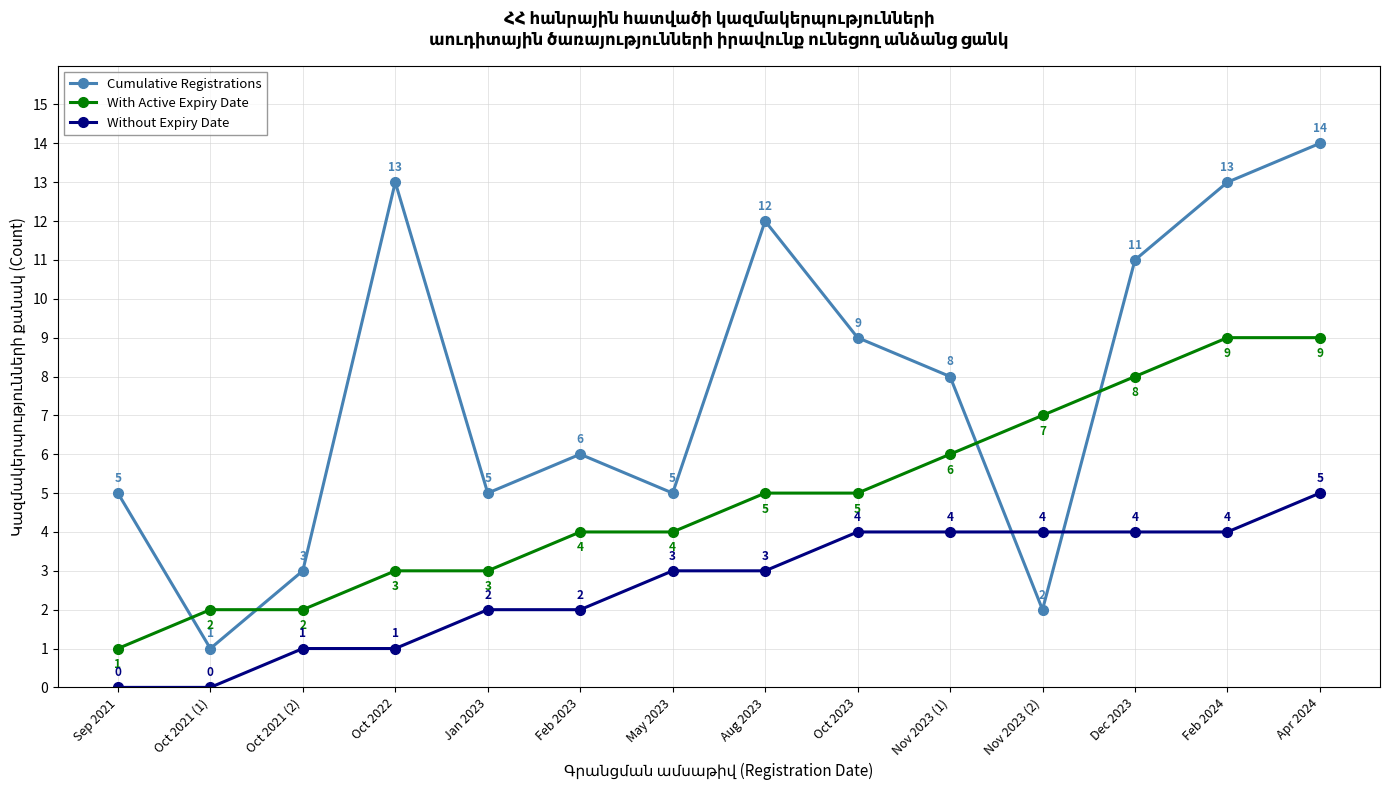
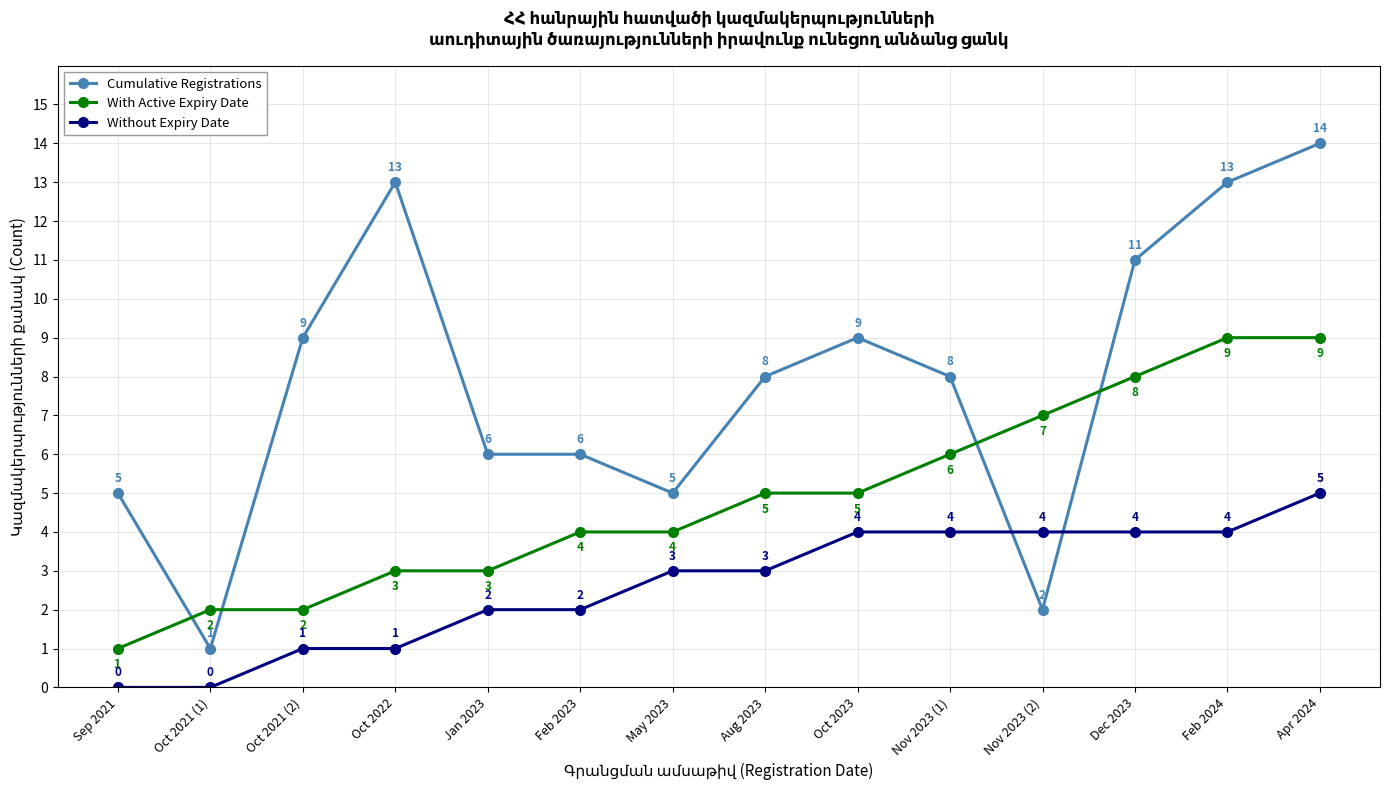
Cumulative Registrations, Oct 2021 (2): 3 -> 9
Cumulative Registrations, Jan 2023: 5 -> 6
Cumulative Registrations, Aug 2023: 12 -> 8
